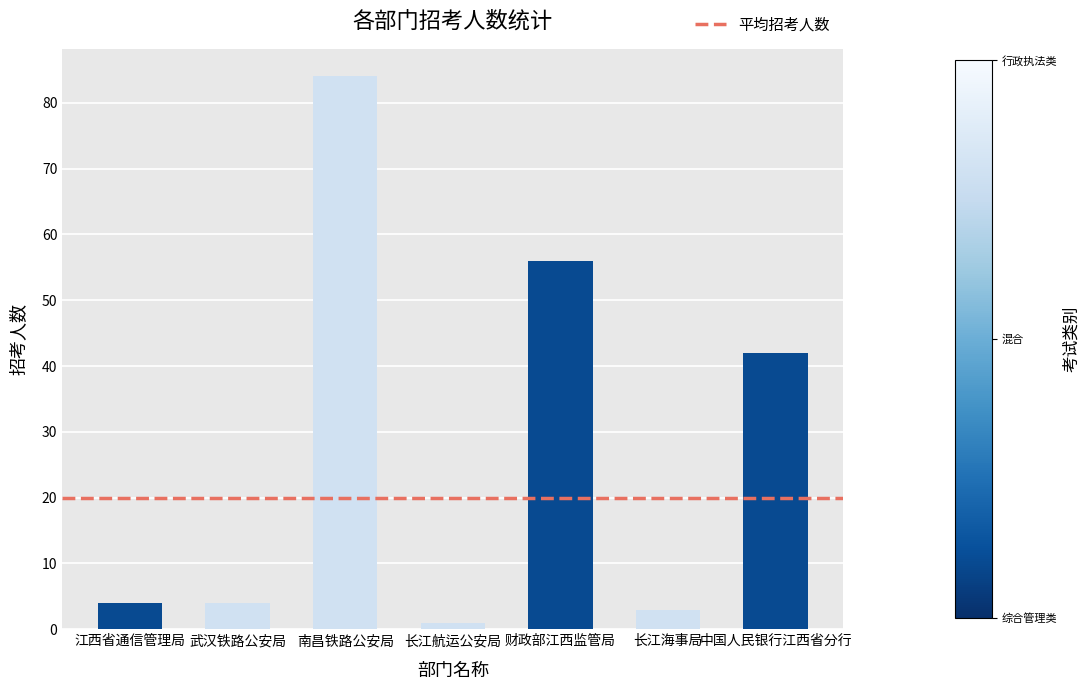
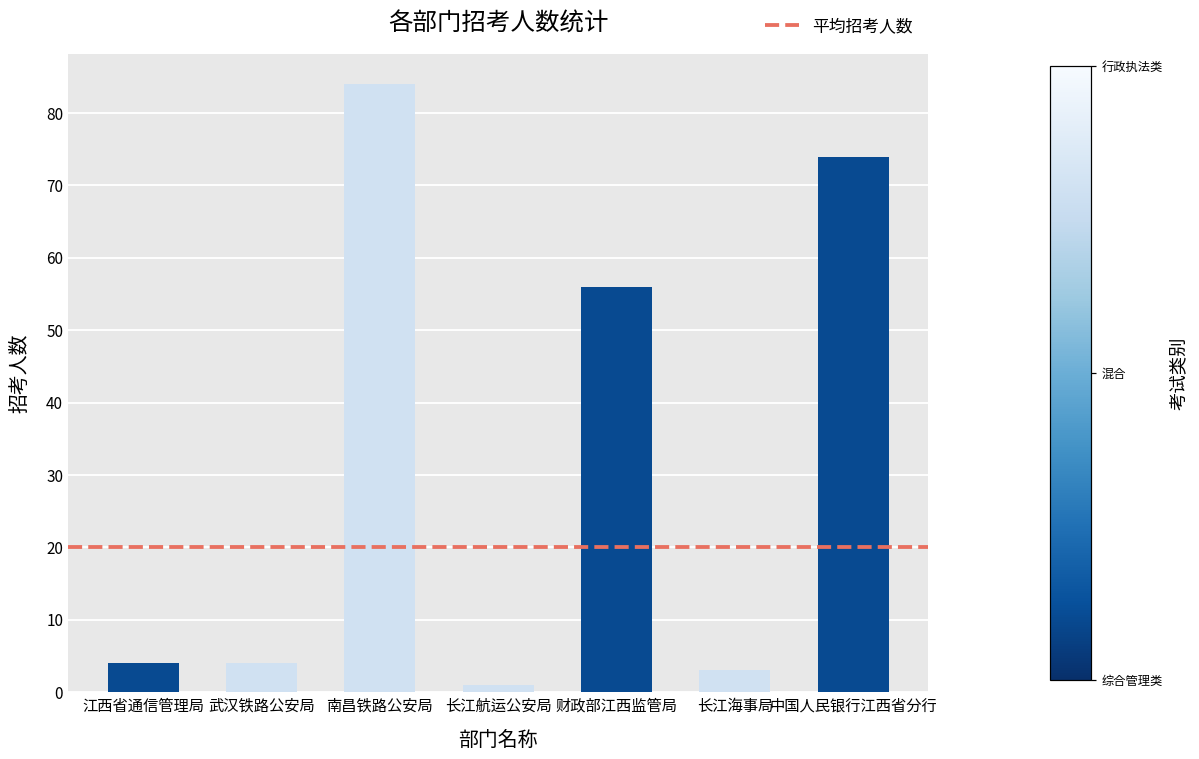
中国人民银行江西省分行: 42 -> 74
